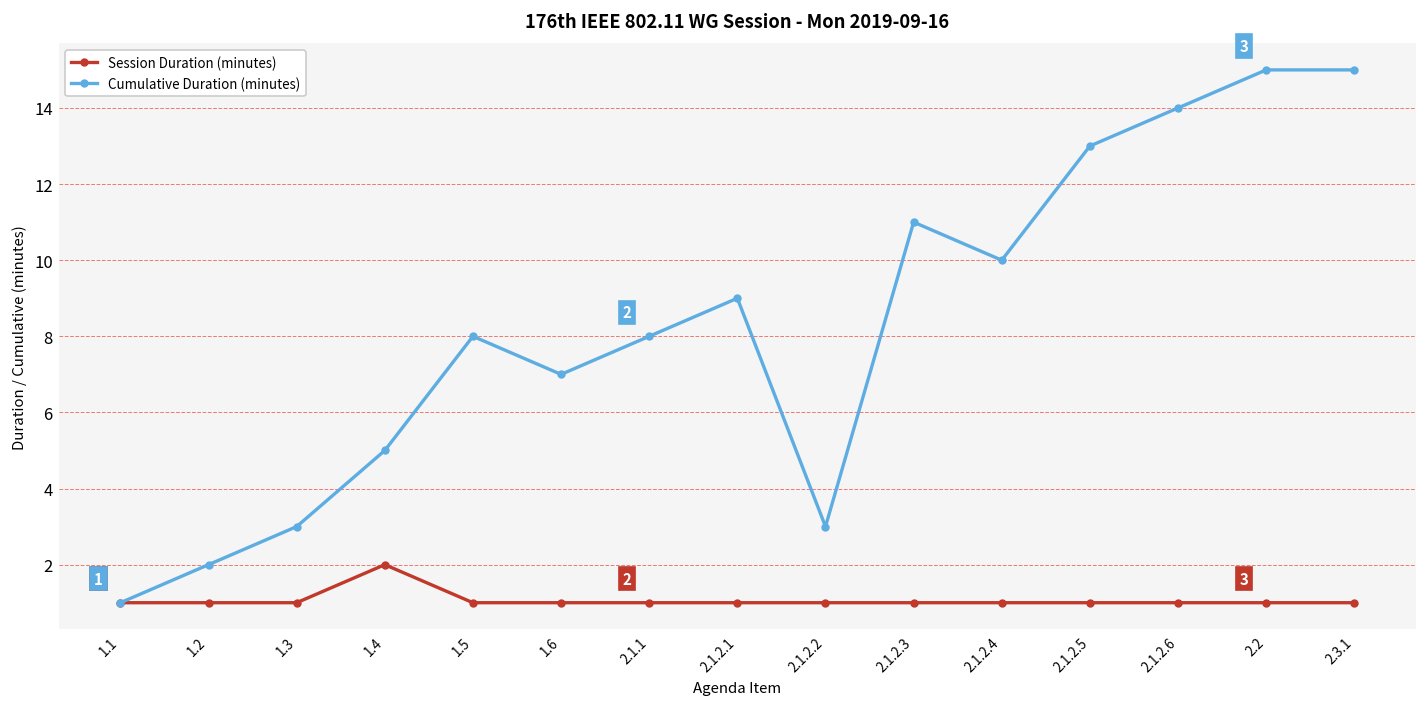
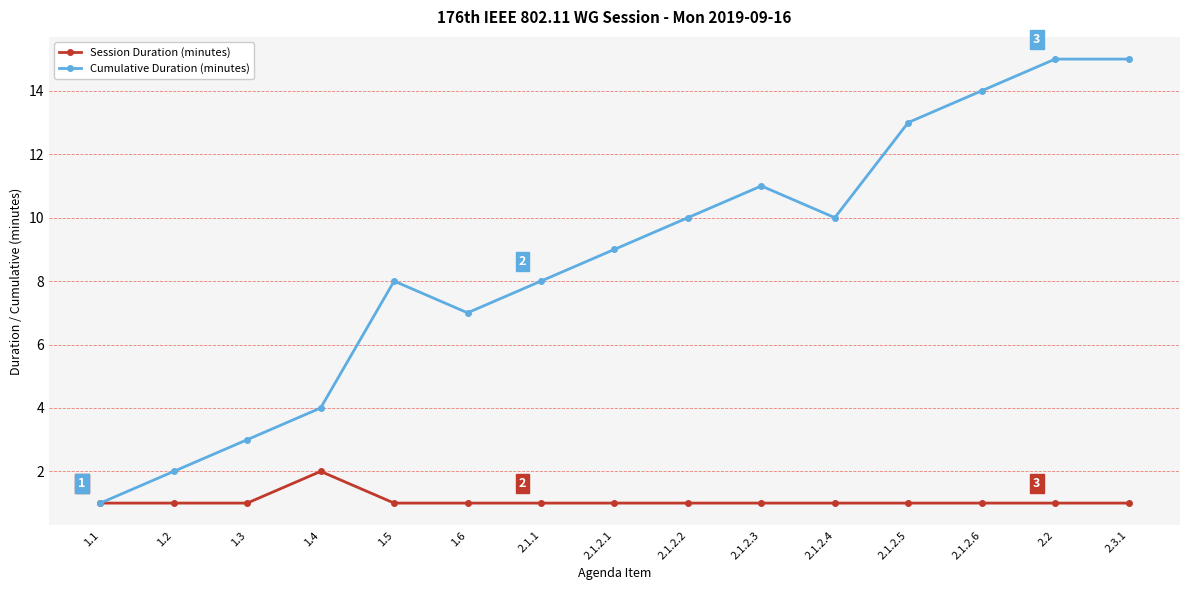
Cumulative Duration (minutes), 1.4: 5 -> 4
Cumulative Duration (minutes), 2.1.2.2: 3 -> 10
